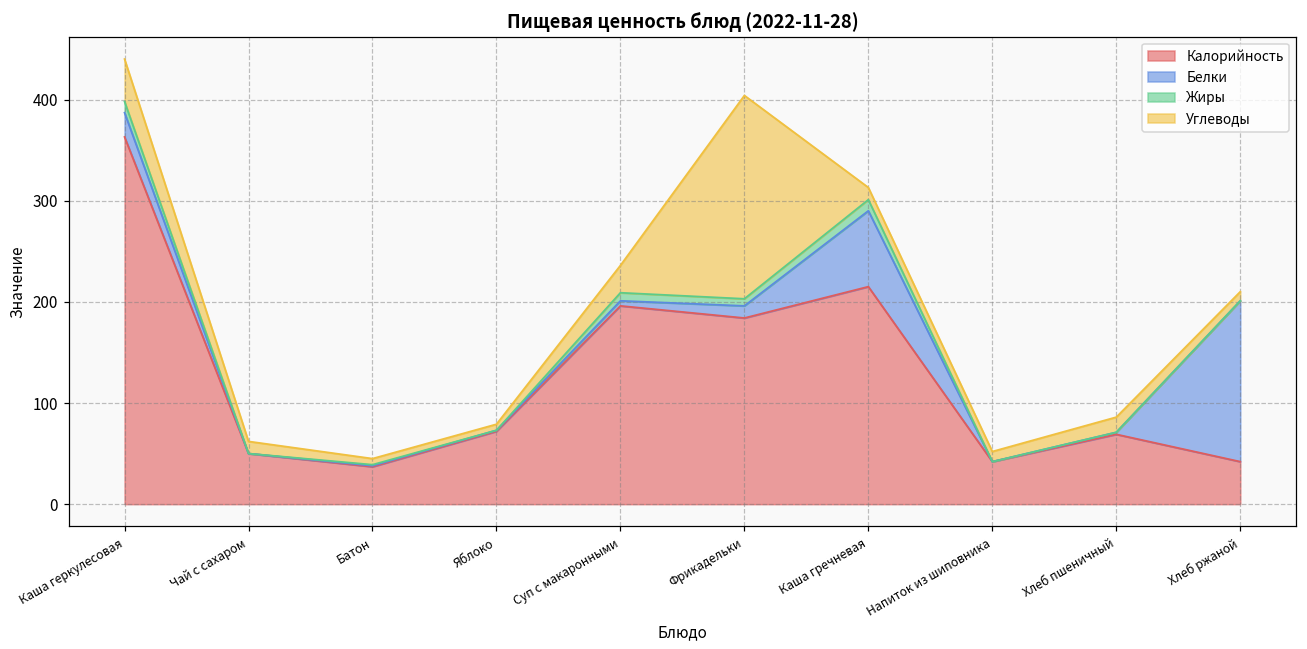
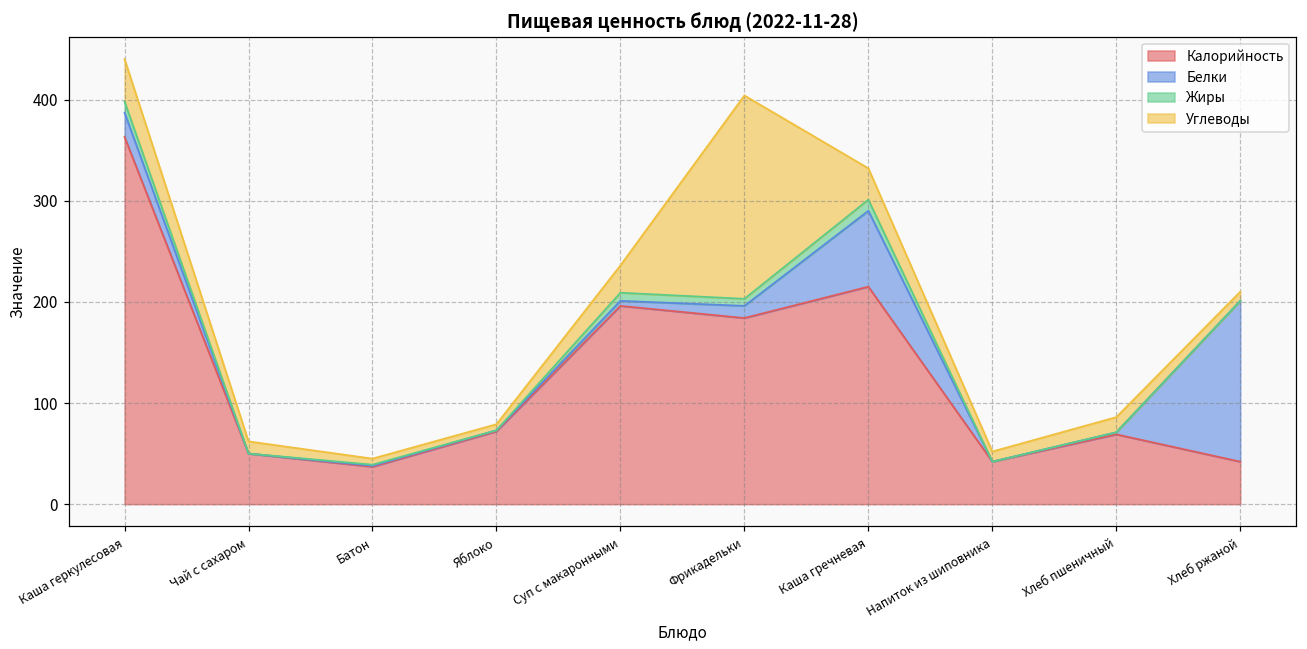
Углеводы, Каша гречневая: 10 -> 30
